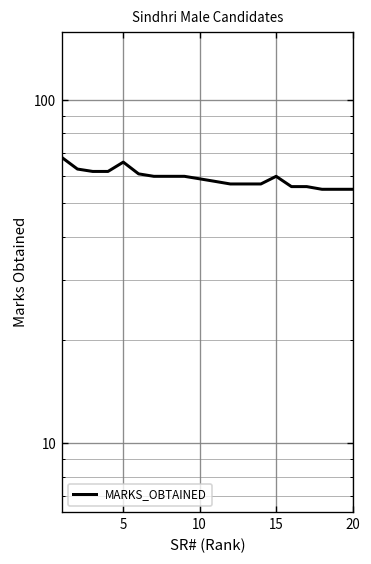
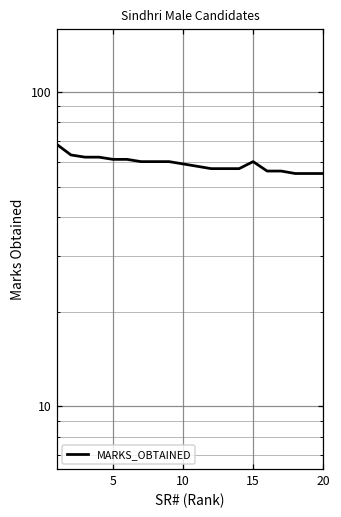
5: 66 -> 61
